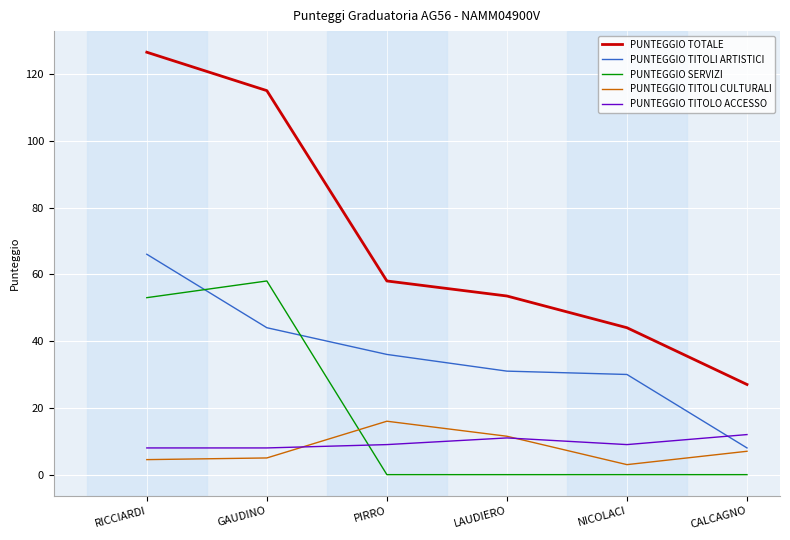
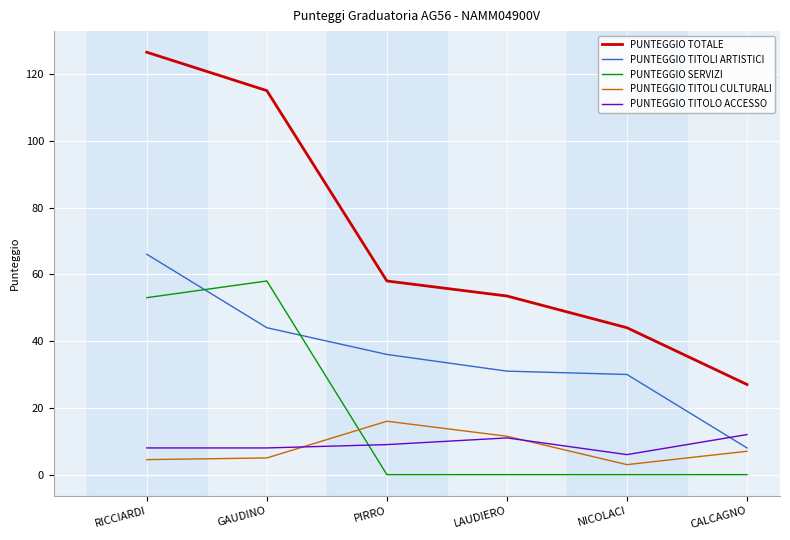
PUNTEGGIO TITOLO ACCESSO, NICOLACI: 9 -> 6
